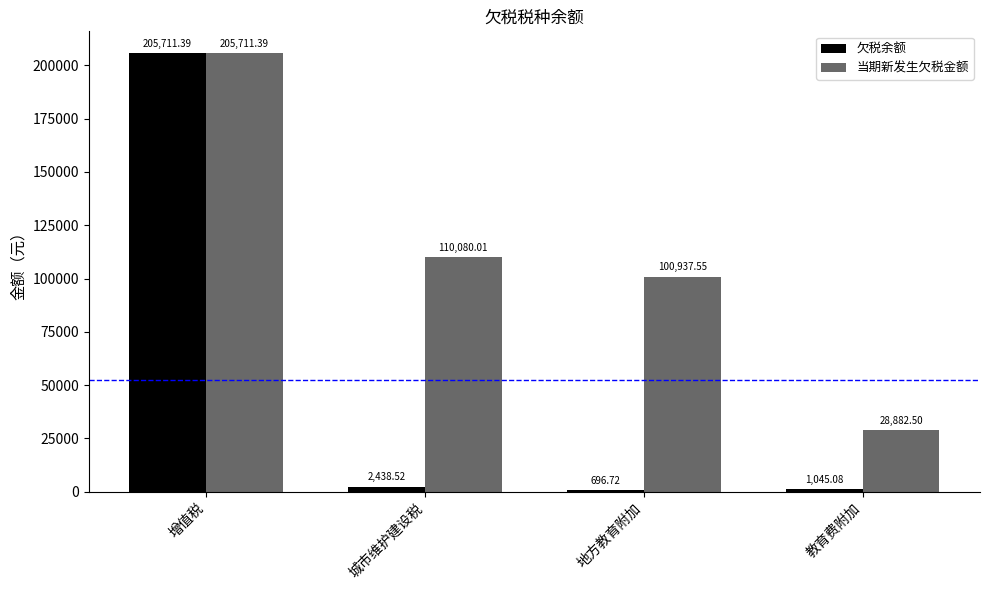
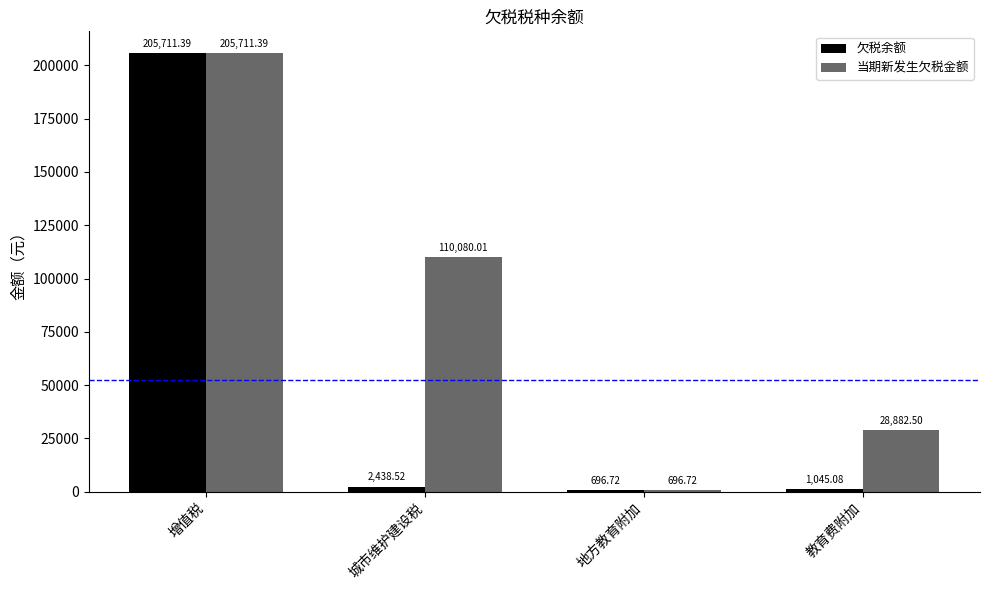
当期新发生欠税金额, 地方教育附加: 100,937.55 -> 696.72
